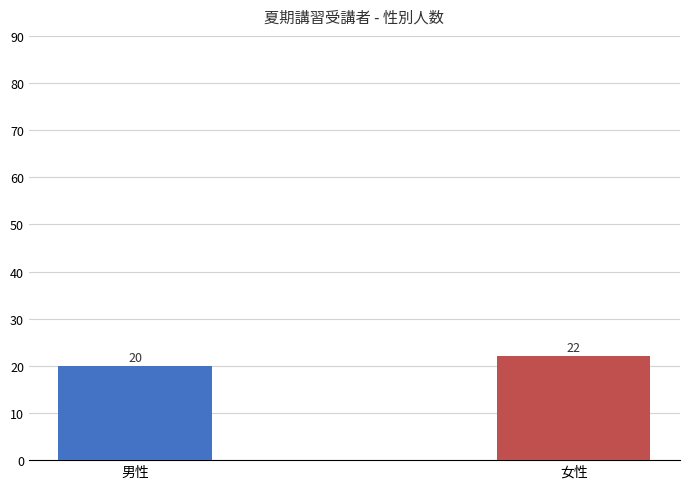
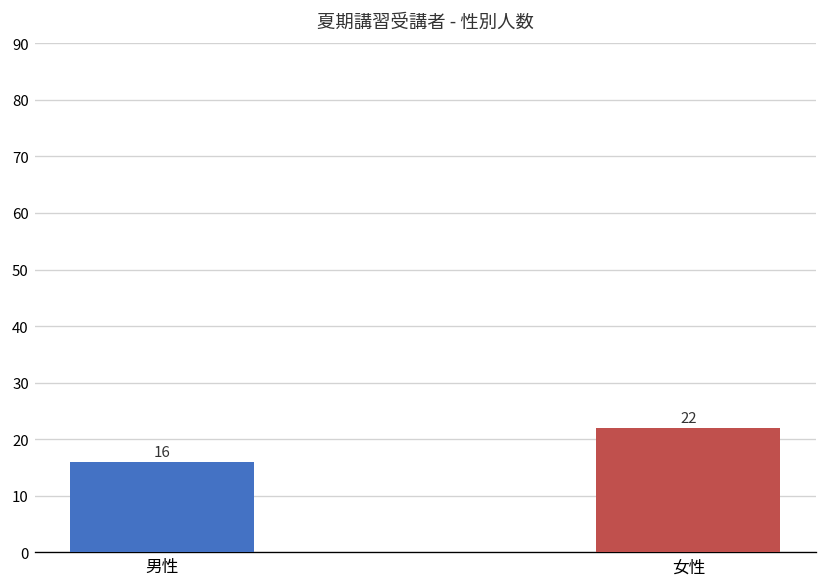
男性: 20 -> 16
